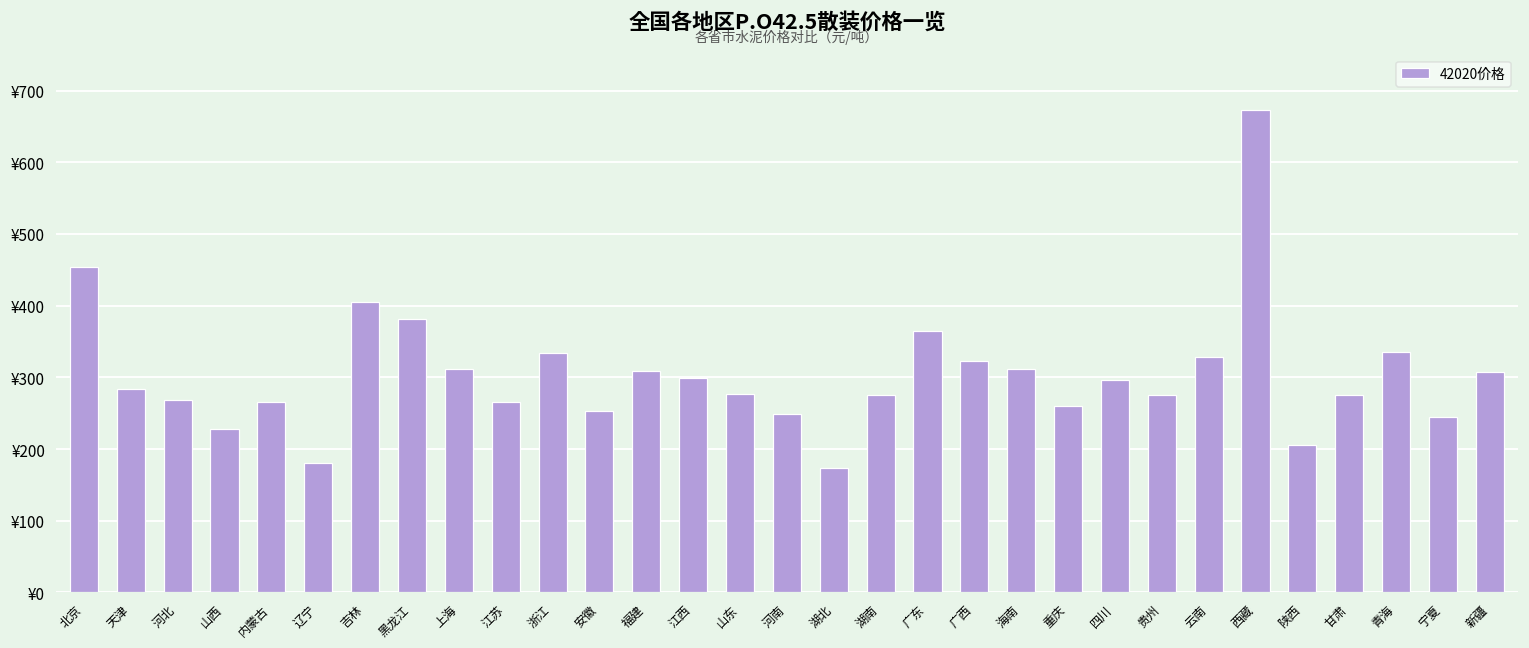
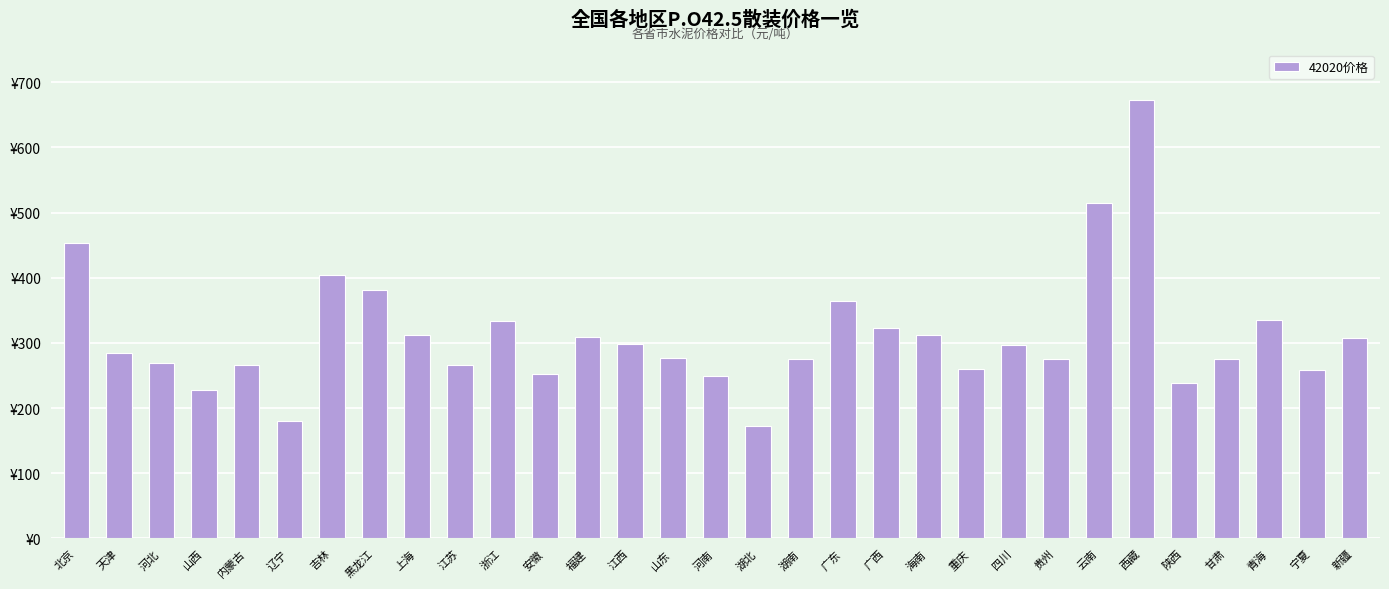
云南: ¥330 -> ¥520
陕西: ¥210 -> ¥240
宁夏: ¥240 -> ¥260
